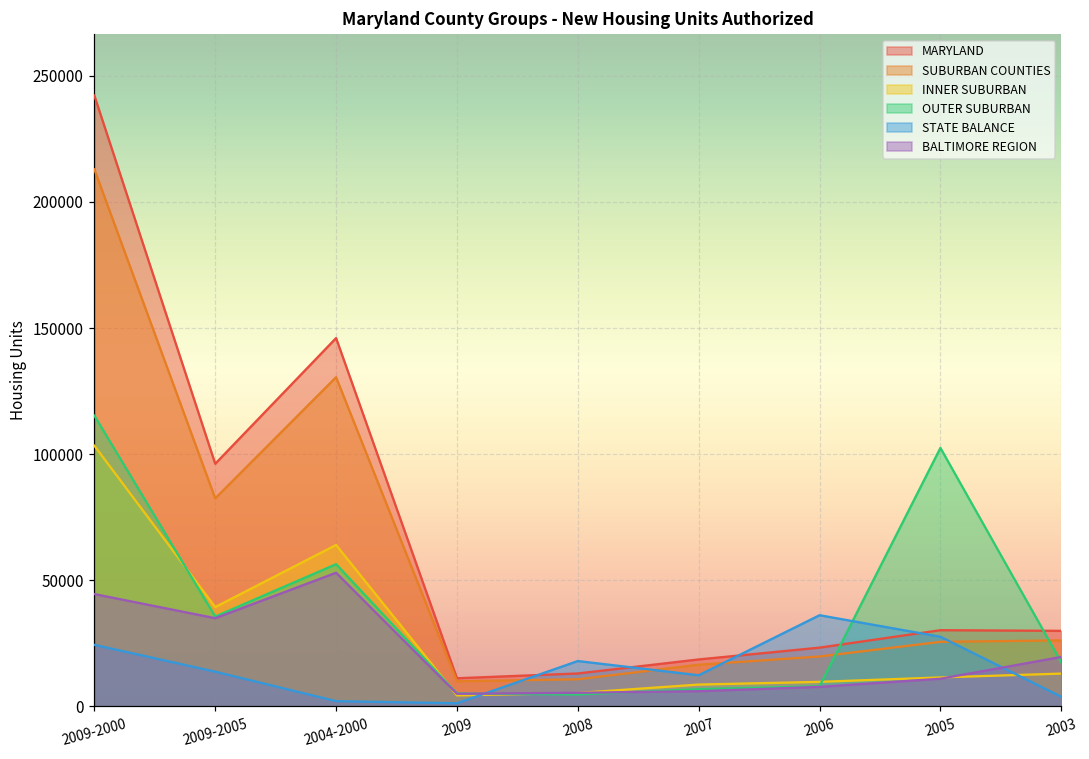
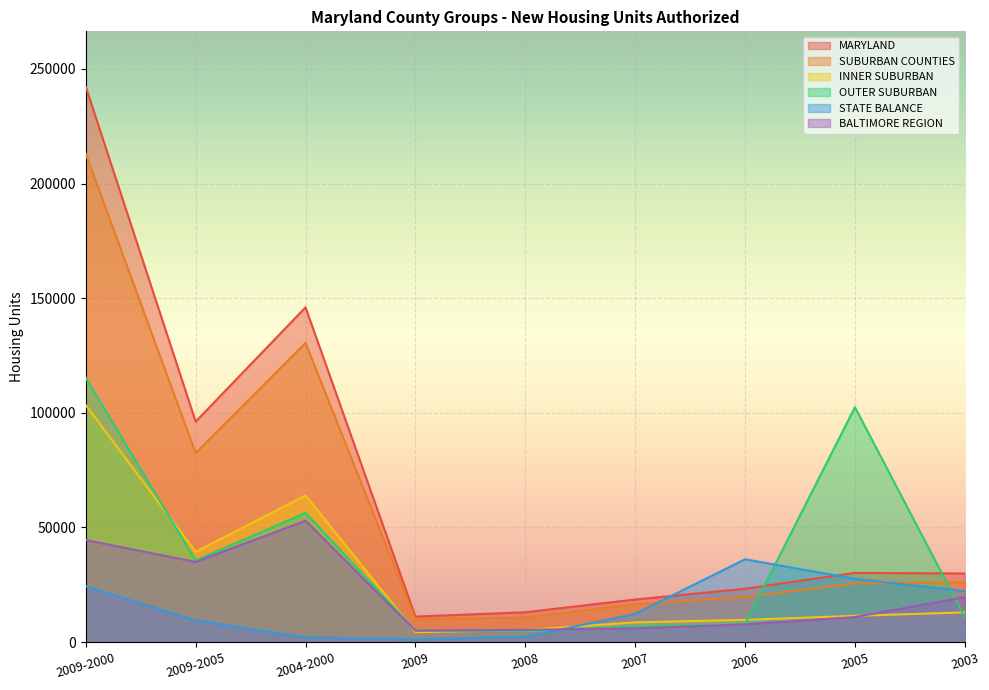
STATE BALANCE, 2009-2005: 14000 -> 9000
STATE BALANCE, 2008: 18000 -> 2000
OUTER SUBURBAN, 2003: 17000 -> 11000
STATE BALANCE, 2003: 4000 -> 22000
